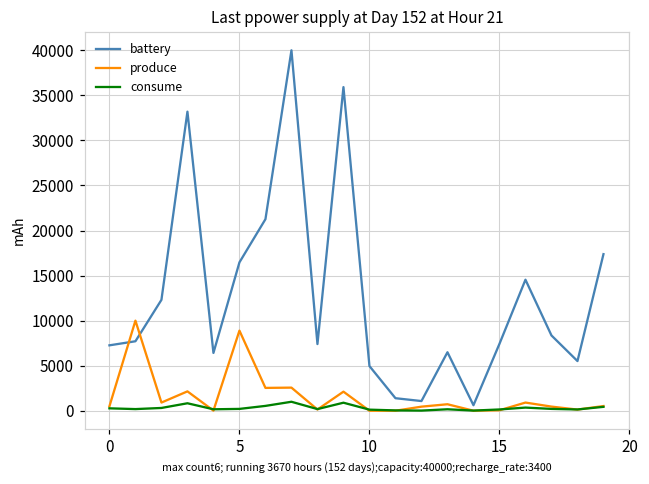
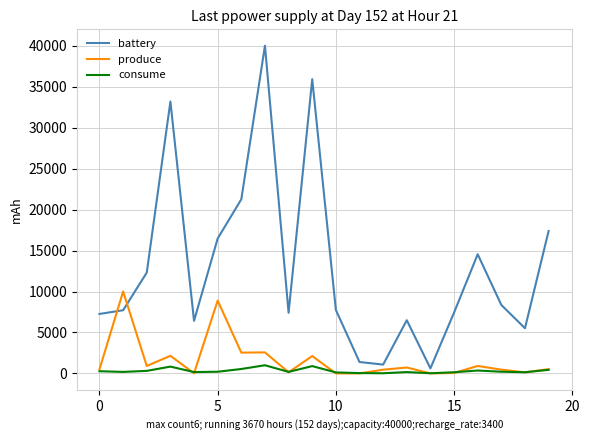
battery, 10: 5000 -> 8000
